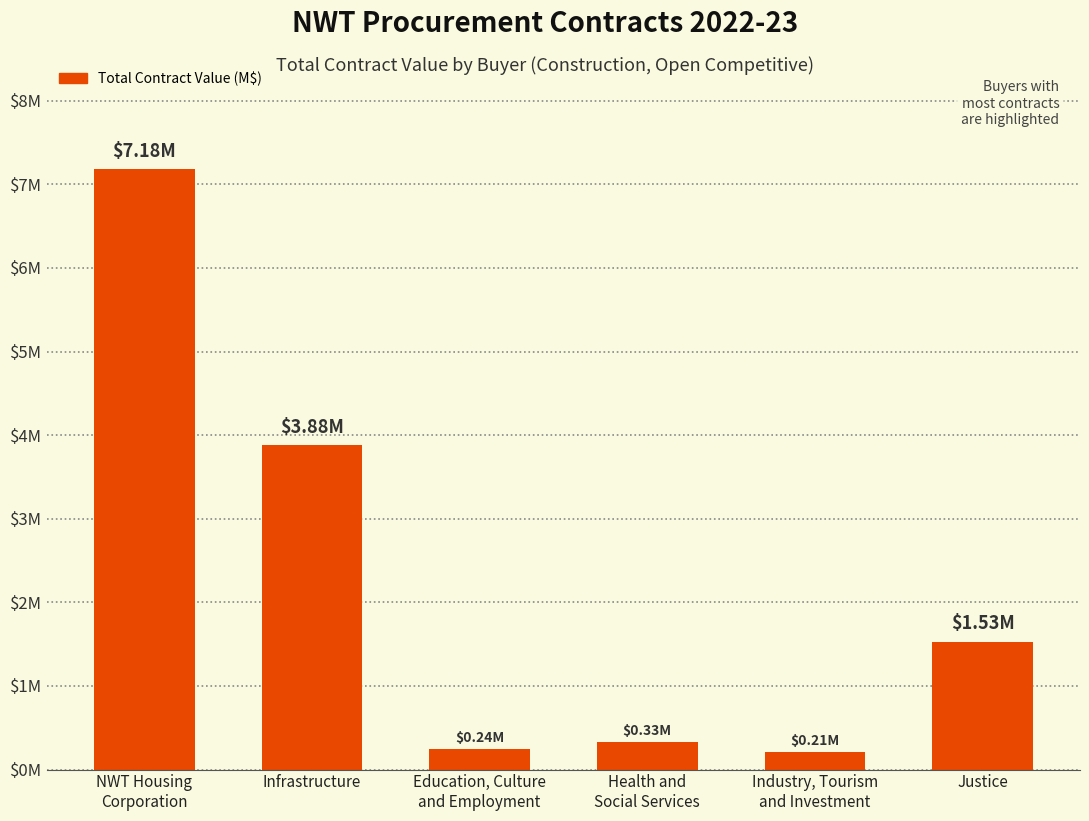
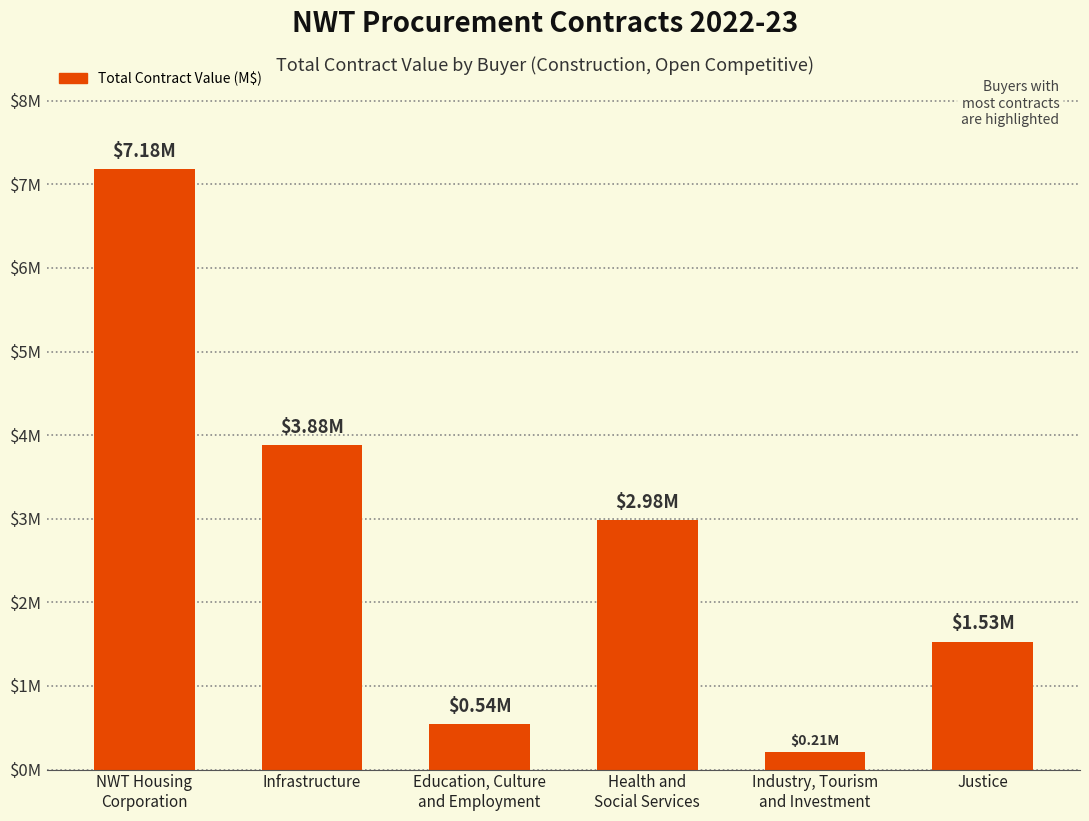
Education, Culture and Employment: $0.24M -> $0.54M
Health and Social Services: $0.33M -> $2.98M
